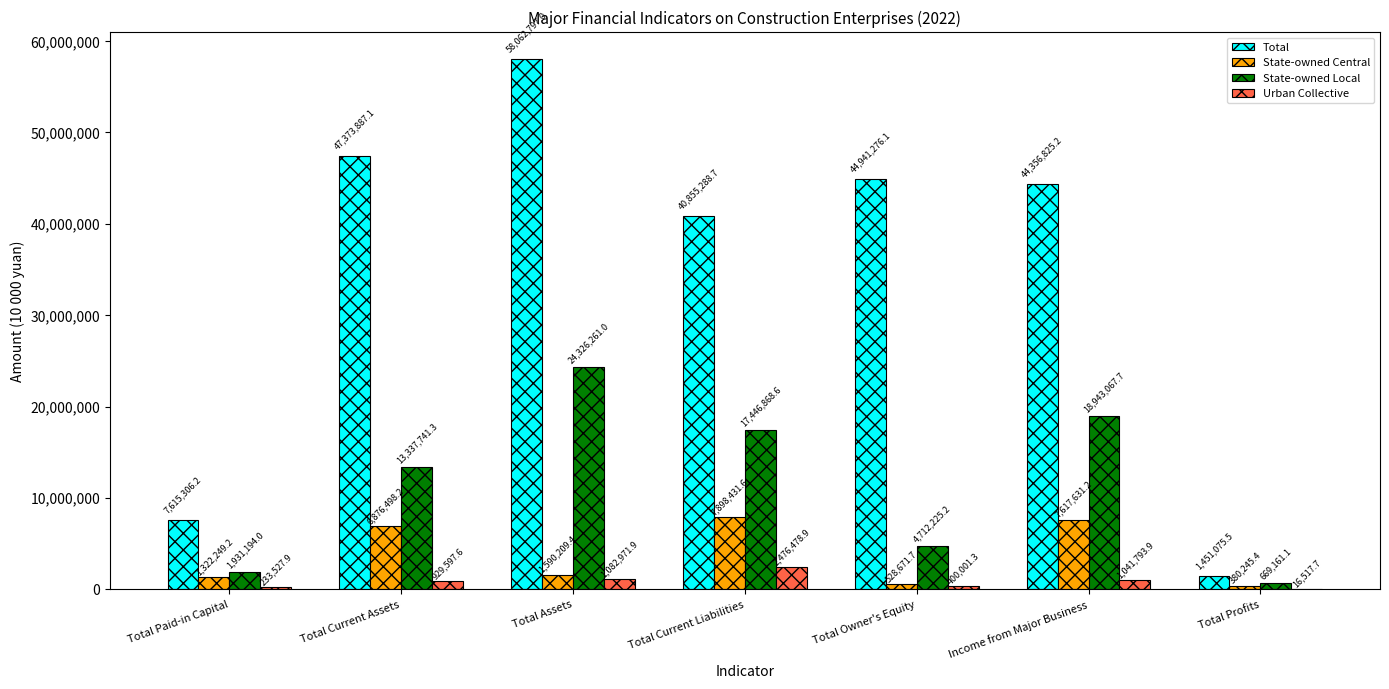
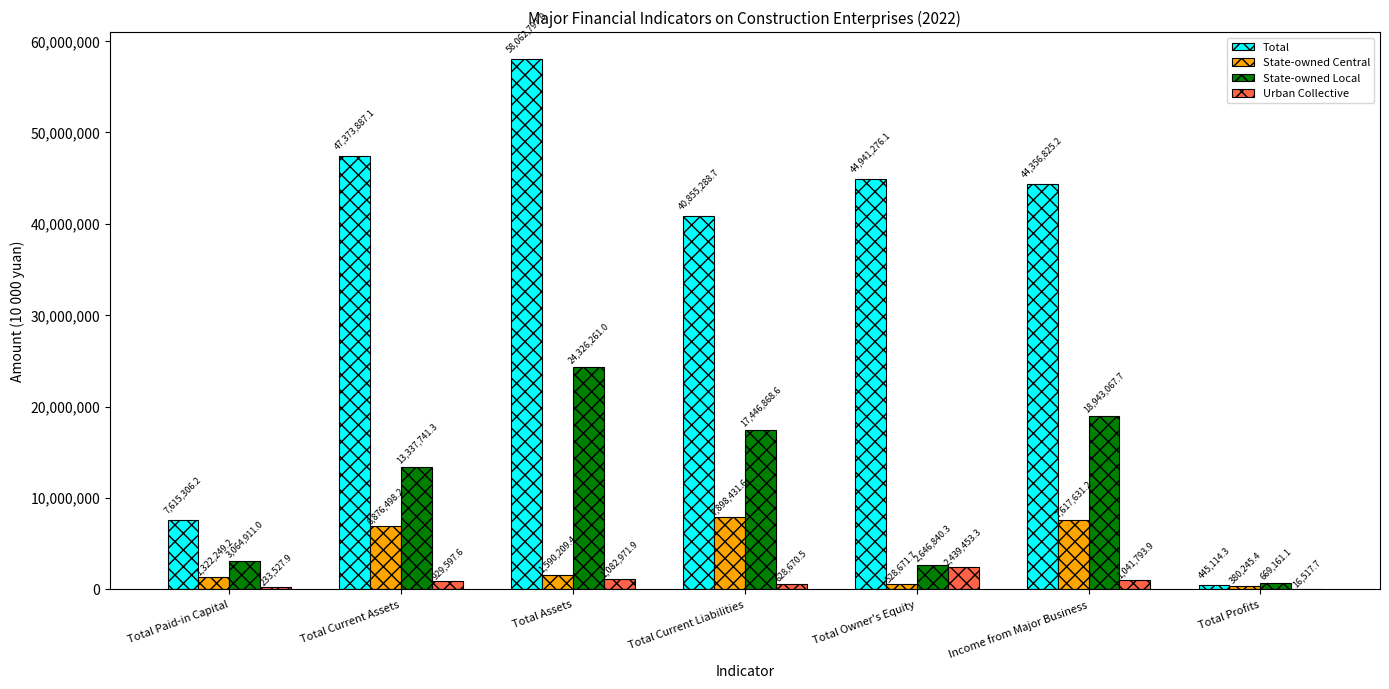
State-owned Local, Total Paid-in Capital: 1,931,194.0 -> 3,064,911.0
Urban Collective, Total Current Liabilities: 2,476,478.9 -> 628,670.5
State-owned Local, Total Owner's Equity: 4,712,225.2 -> 2,646,840.3
Urban Collective, Total Owner's Equity: 400,001.3 -> 2,439,453.3
Total, Total Profits: 1,451,075.5 -> 445,114.3
